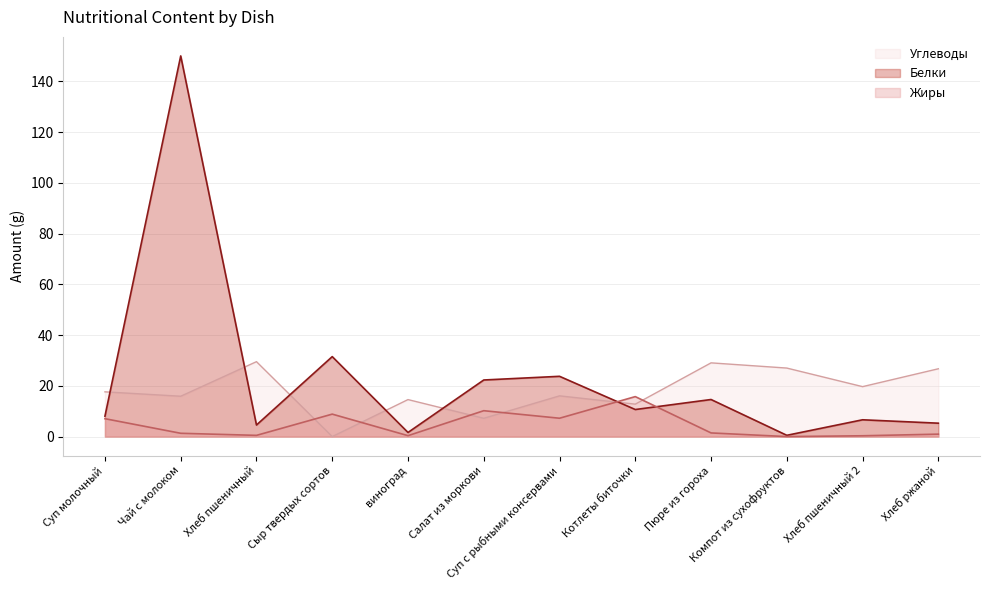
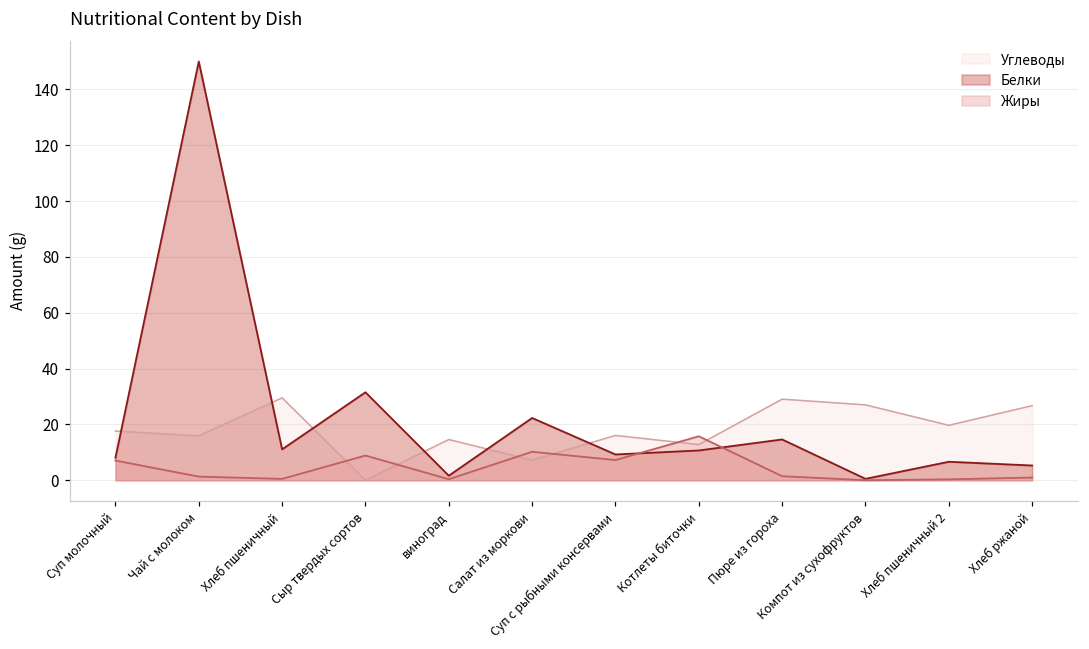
Белки, Хлеб пшеничный: 5 -> 11
Белки, Суп с рыбными консервами: 24 -> 9
